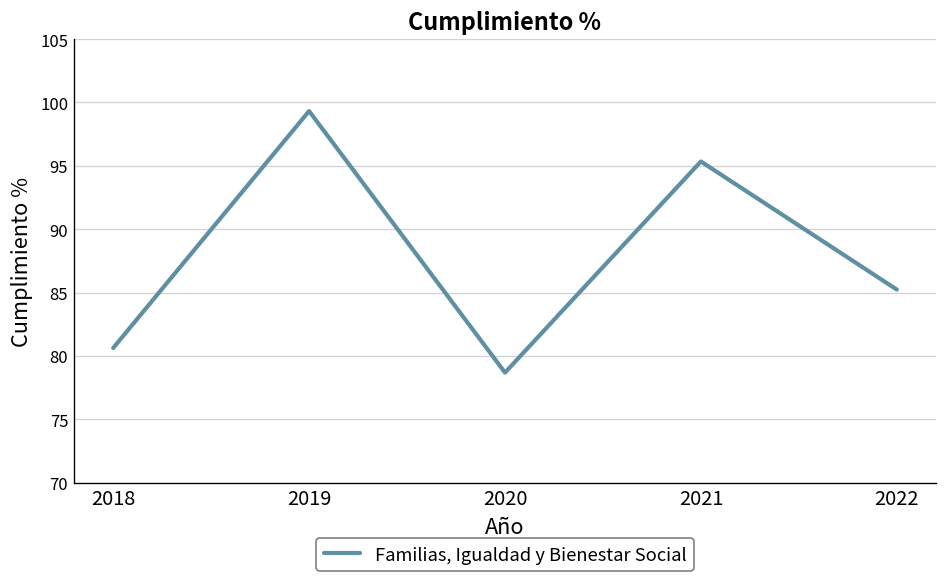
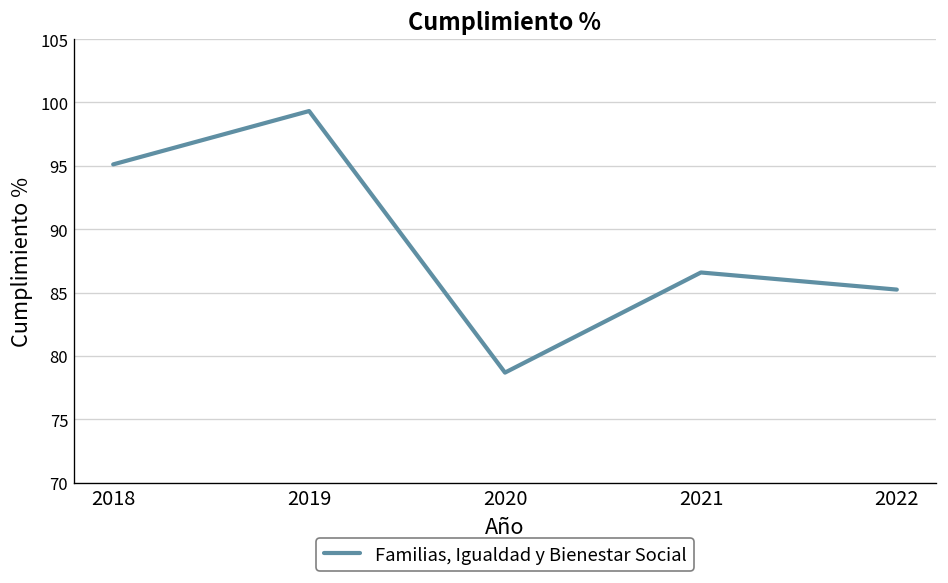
2018: 80.6 -> 95.1
2021: 95.3 -> 86.6
